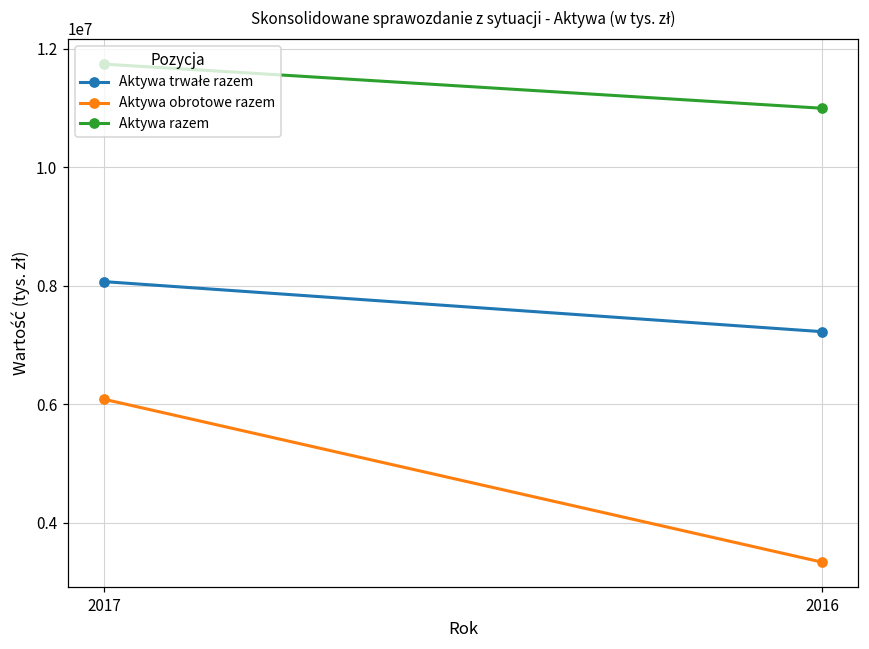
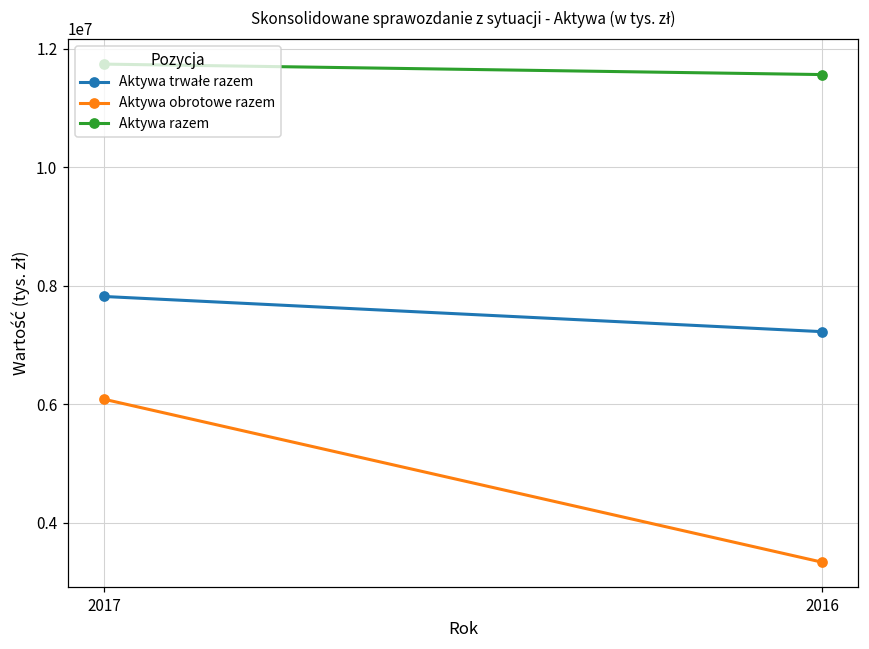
Aktywa trwałe razem, 2017: 8100000 -> 7800000
Aktywa razem, 2016: 11000000 -> 11600000
